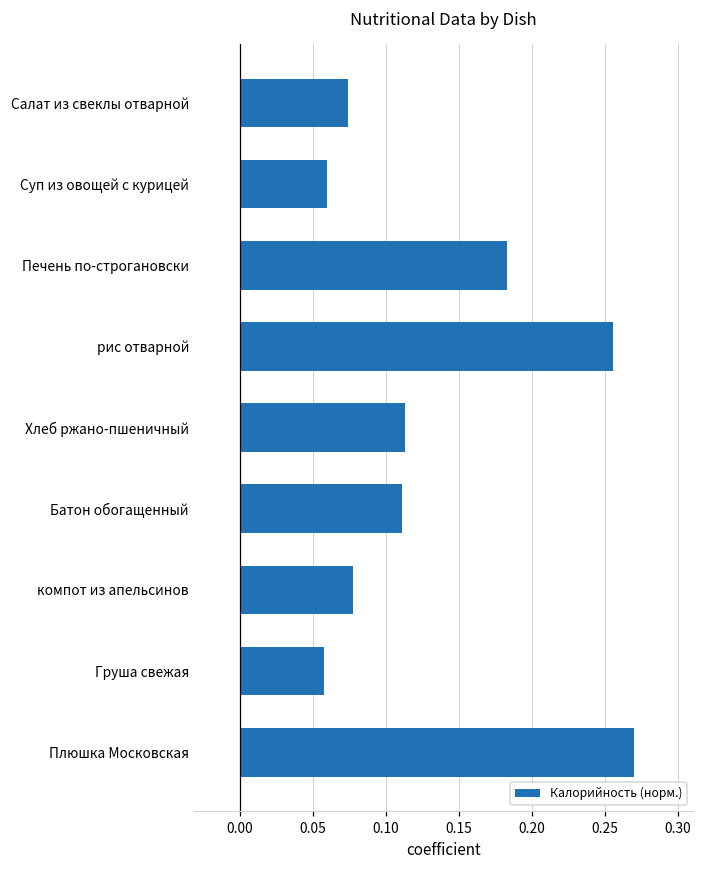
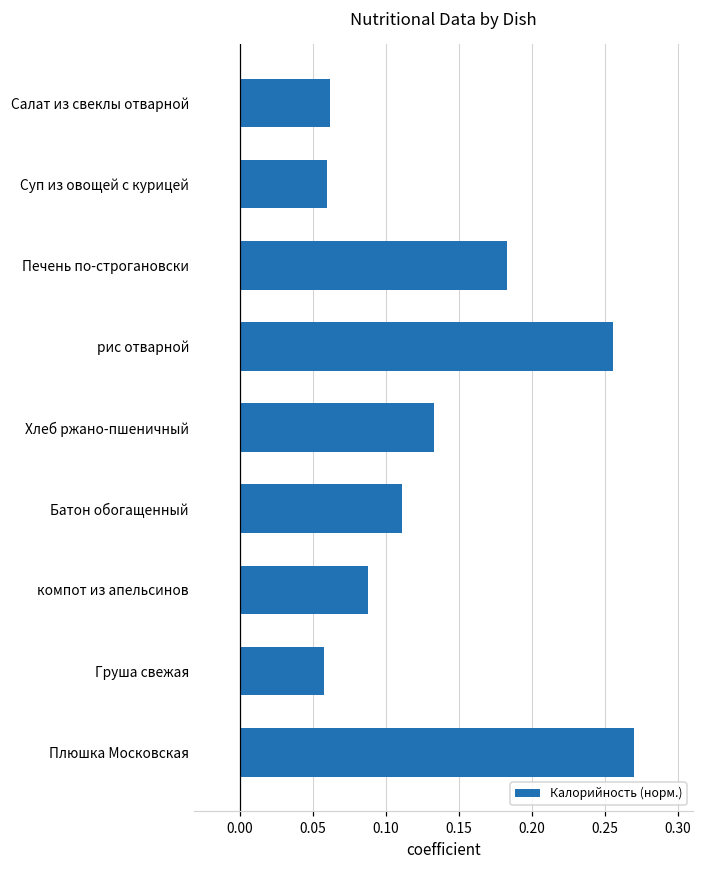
Салат из свеклы отварной: 0.074 -> 0.062
Хлеб ржано-пшеничный: 0.113 -> 0.133
компот из апельсинов: 0.078 -> 0.088
